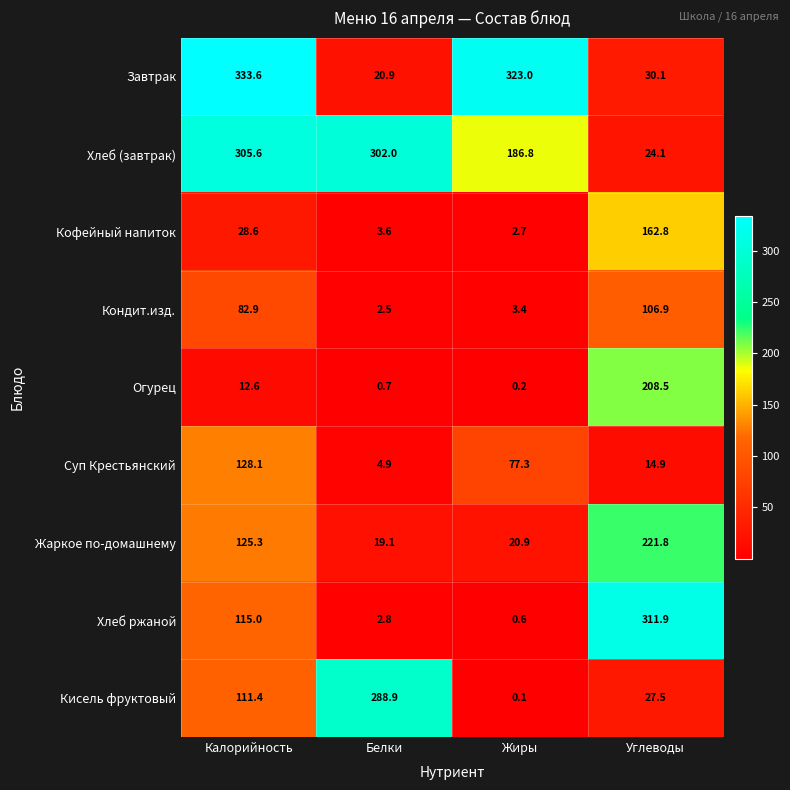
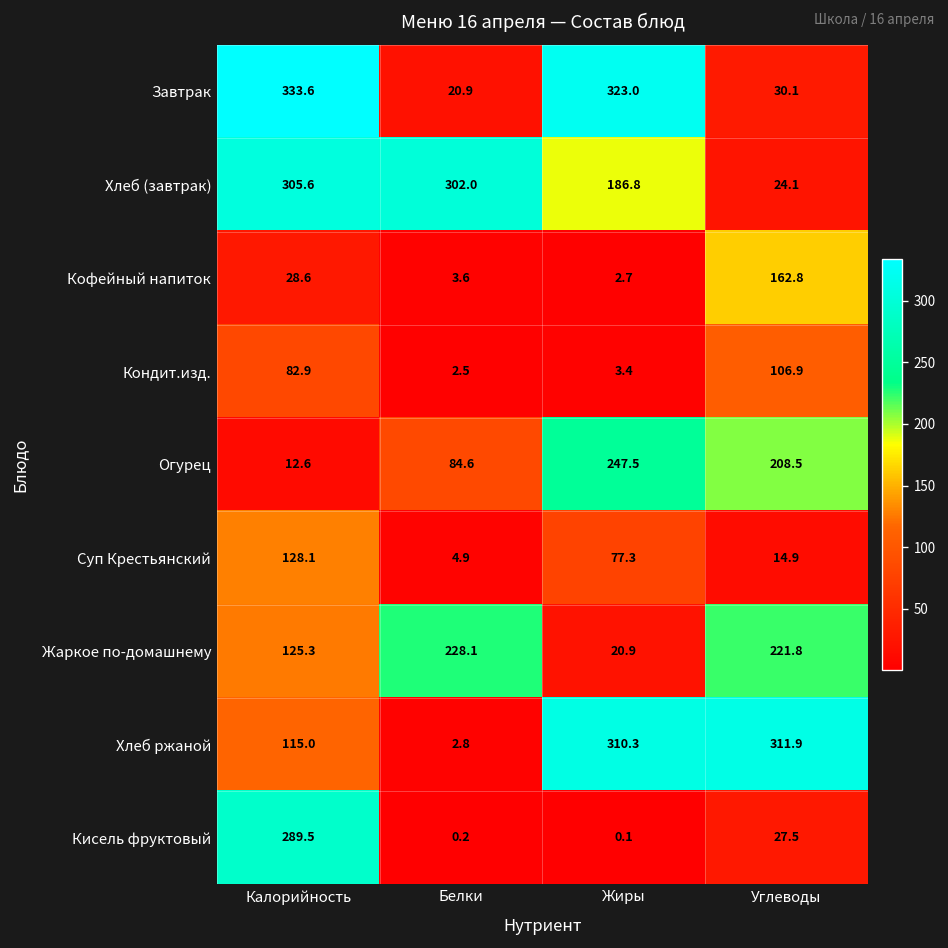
Огурец, Белки: 0.7 -> 84.6
Огурец, Жиры: 0.2 -> 247.5
Жаркое по-домашнему, Белки: 19.1 -> 228.1
Хлеб ржаной, Жиры: 0.6 -> 310.3
Кисель фруктовый, Калорийность: 111.4 -> 289.5
Кисель фруктовый, Белки: 288.9 -> 0.2
